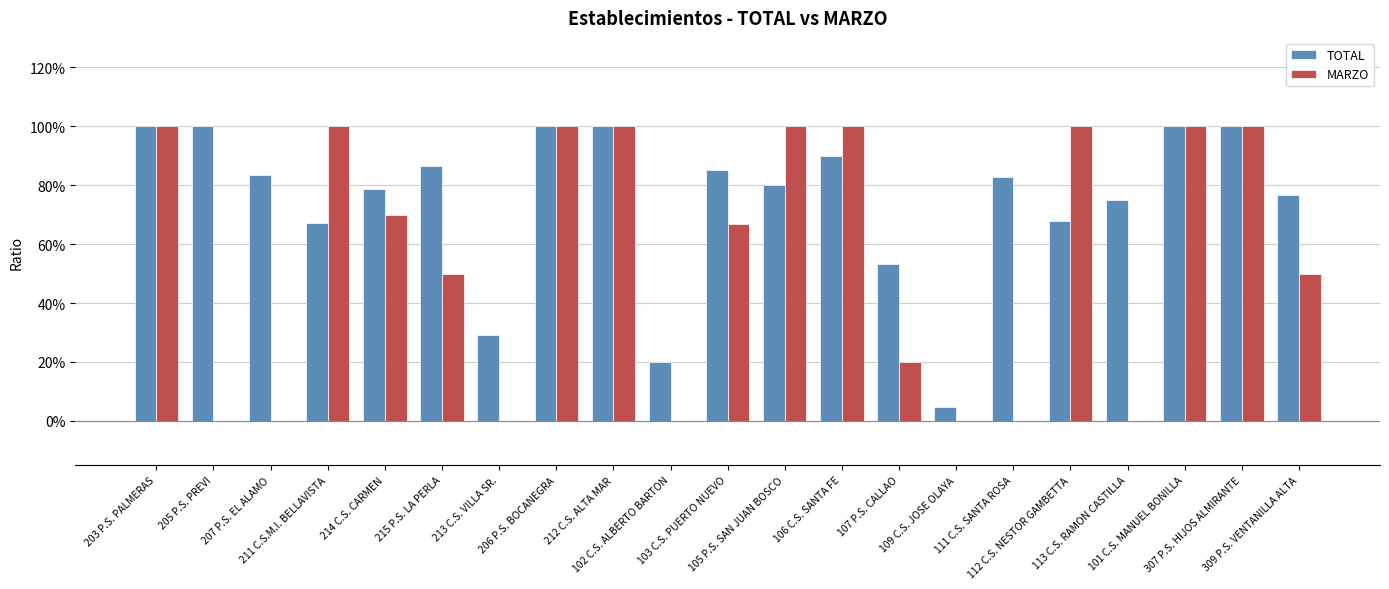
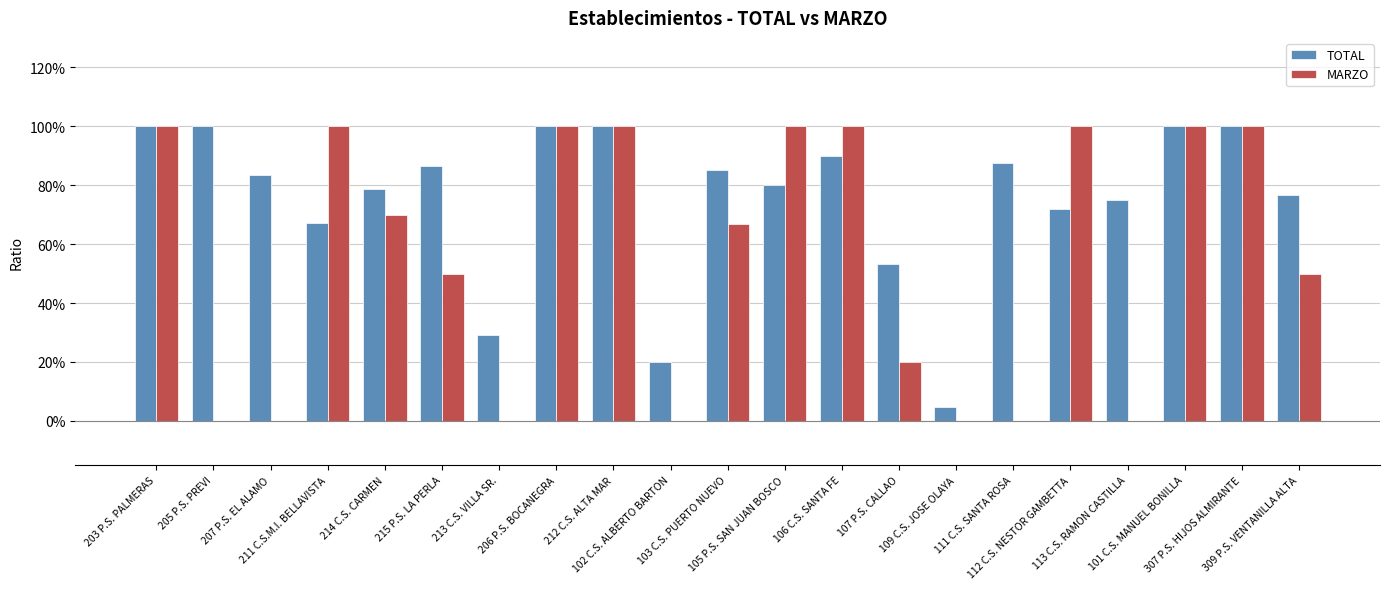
TOTAL, 111 C.S. SANTA ROSA: 83% -> 88%
TOTAL, 112 C.S. NESTOR GAMBETTA: 68% -> 72%
